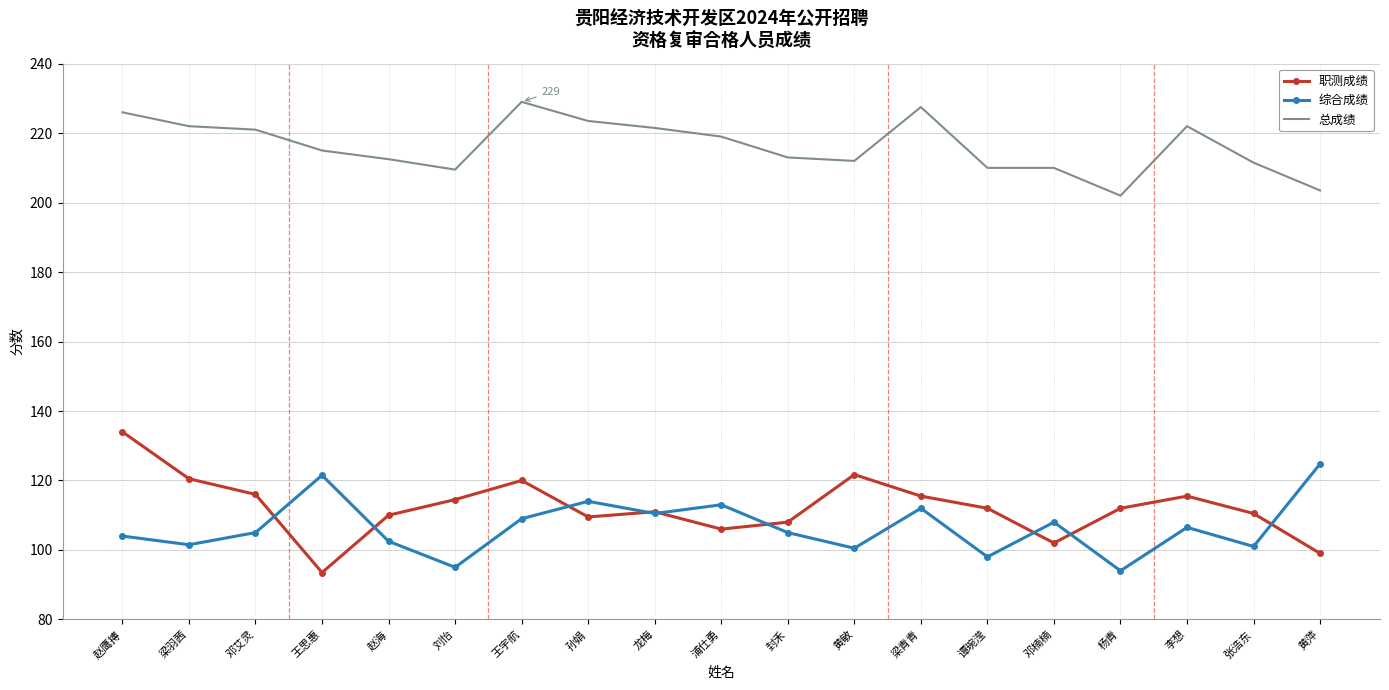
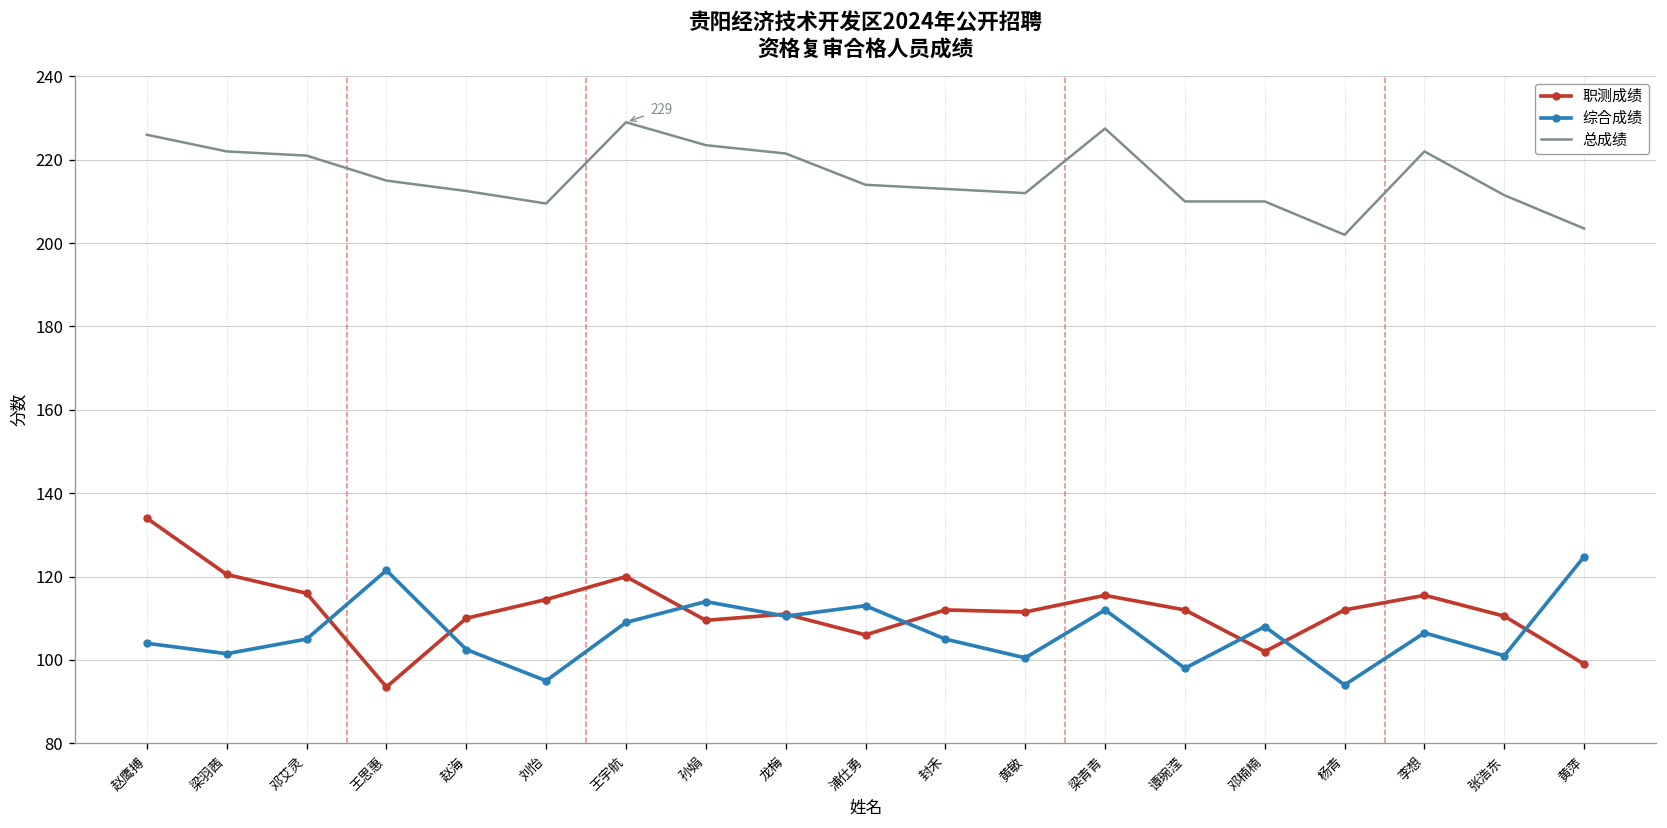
总成绩, 浦仕勇: 219 -> 214
职测成绩, 封禾: 108 -> 112
职测成绩, 黄敏: 122 -> 112
